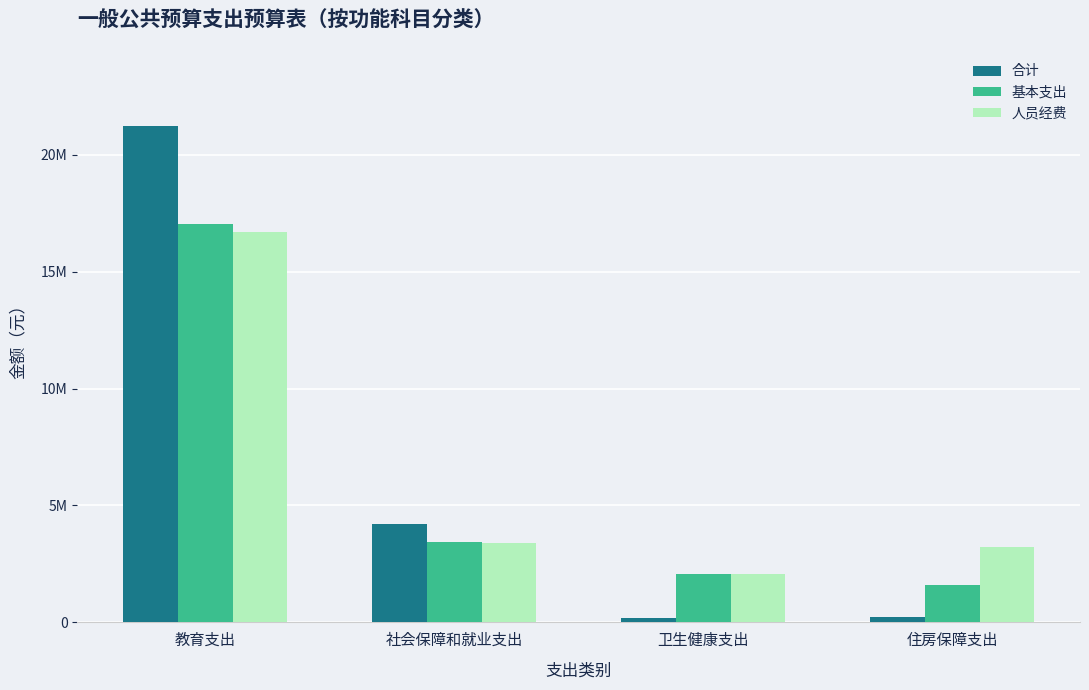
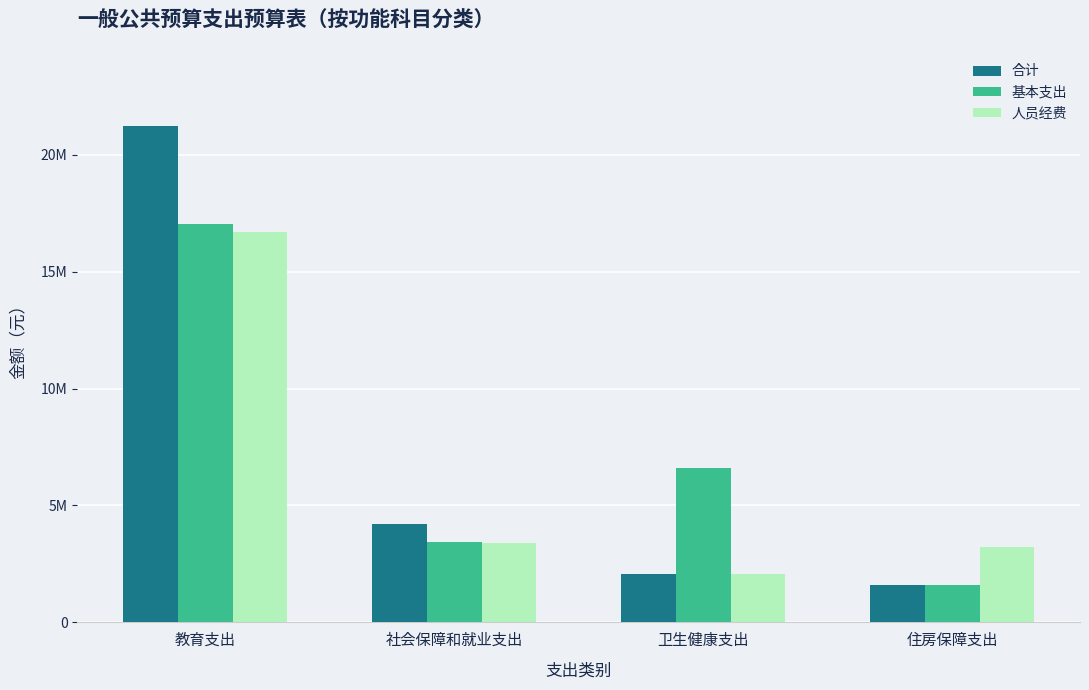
合计, 卫生健康支出: 200000 -> 2100000
基本支出, 卫生健康支出: 2100000 -> 6600000
合计, 住房保障支出: 200000 -> 1600000
